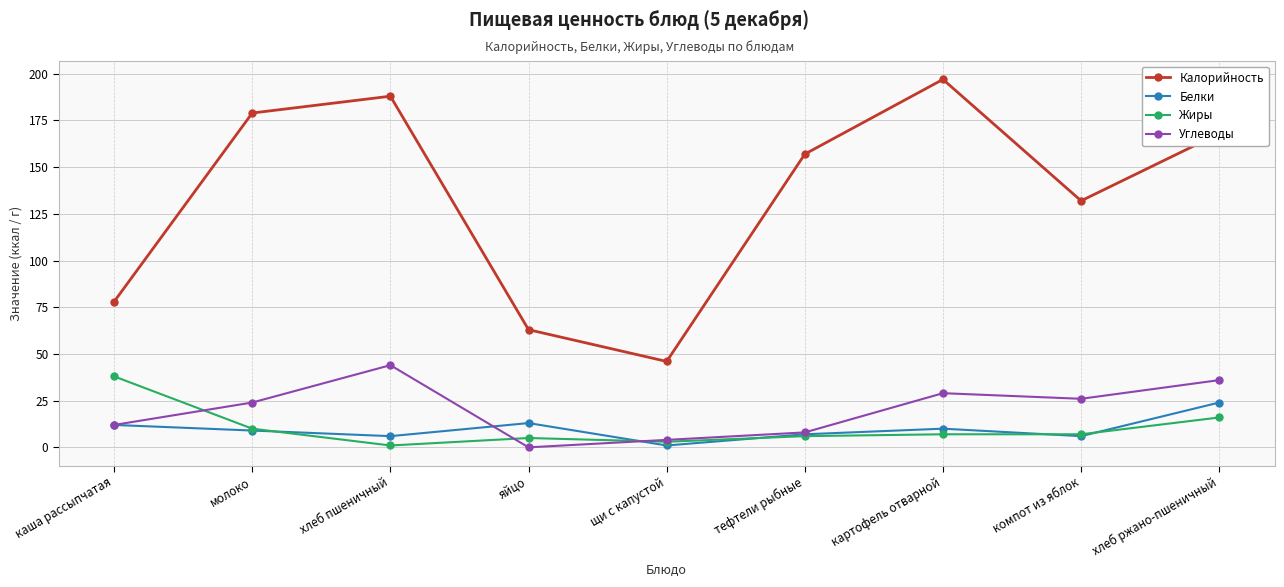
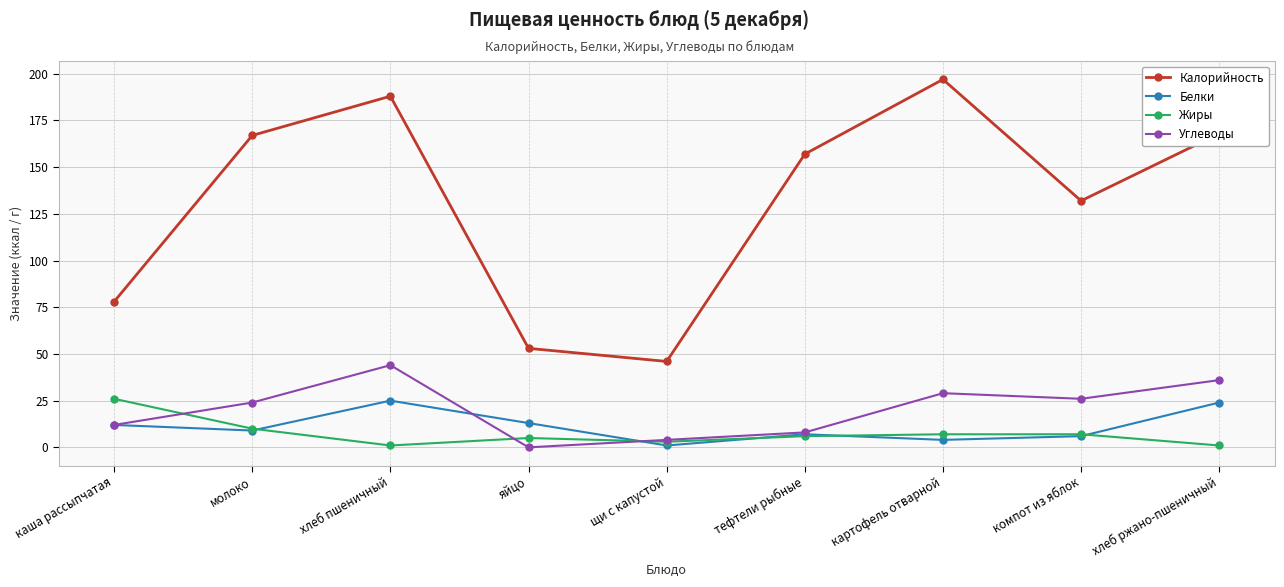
Жиры, каша рассыпчатая: 38 -> 26
Калорийность, молоко: 179 -> 167
Белки, хлеб пшеничный: 6 -> 25
Калорийность, яйцо: 63 -> 53
Белки, картофель отварной: 10 -> 4
Жиры, хлеб ржано-пшеничный: 16 -> 1
